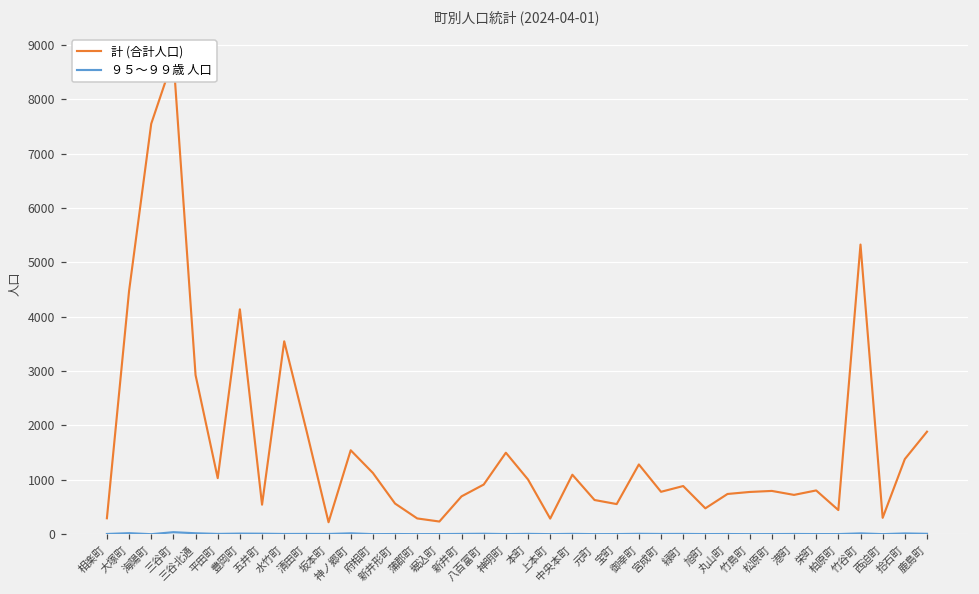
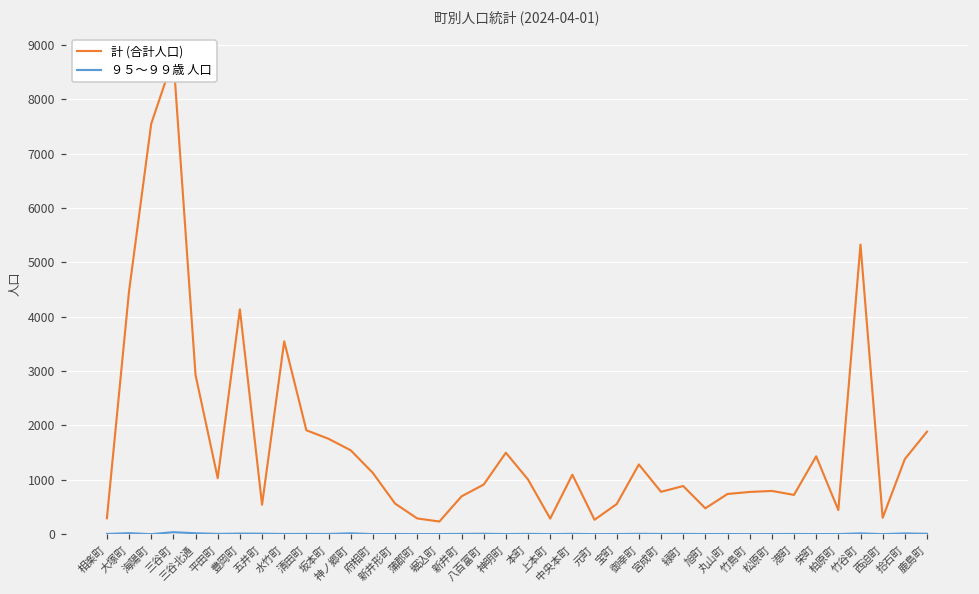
計 (合計人口), 坂本町: 200 -> 1800
計 (合計人口), 元町: 600 -> 300
計 (合計人口), 栄町: 800 -> 1400
